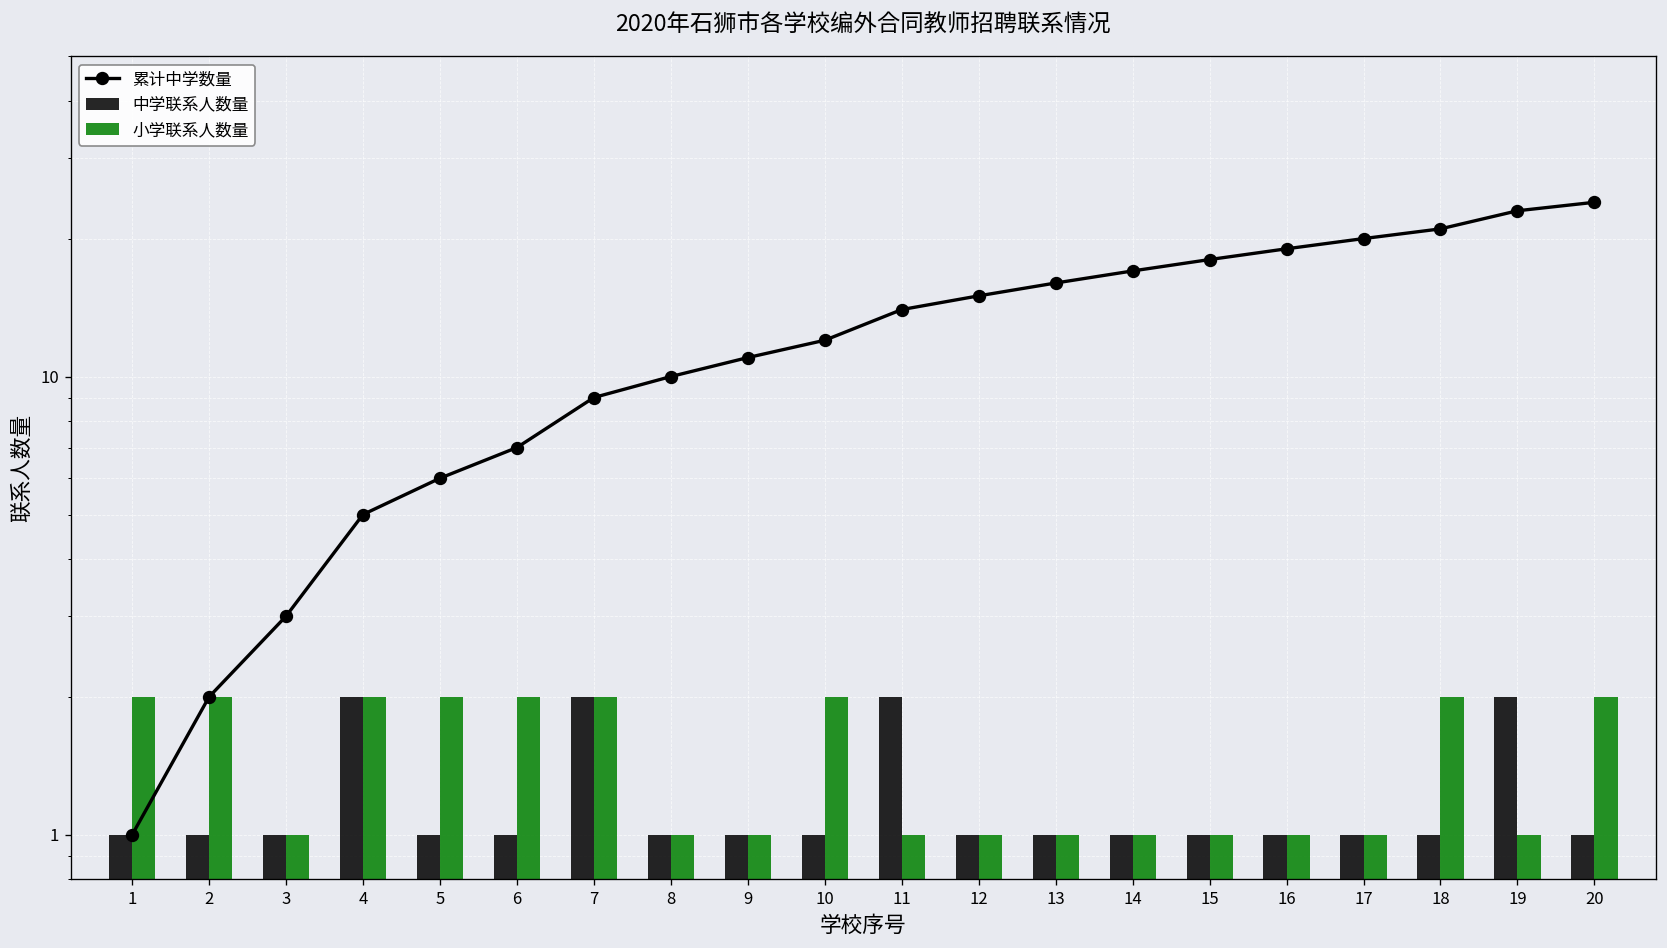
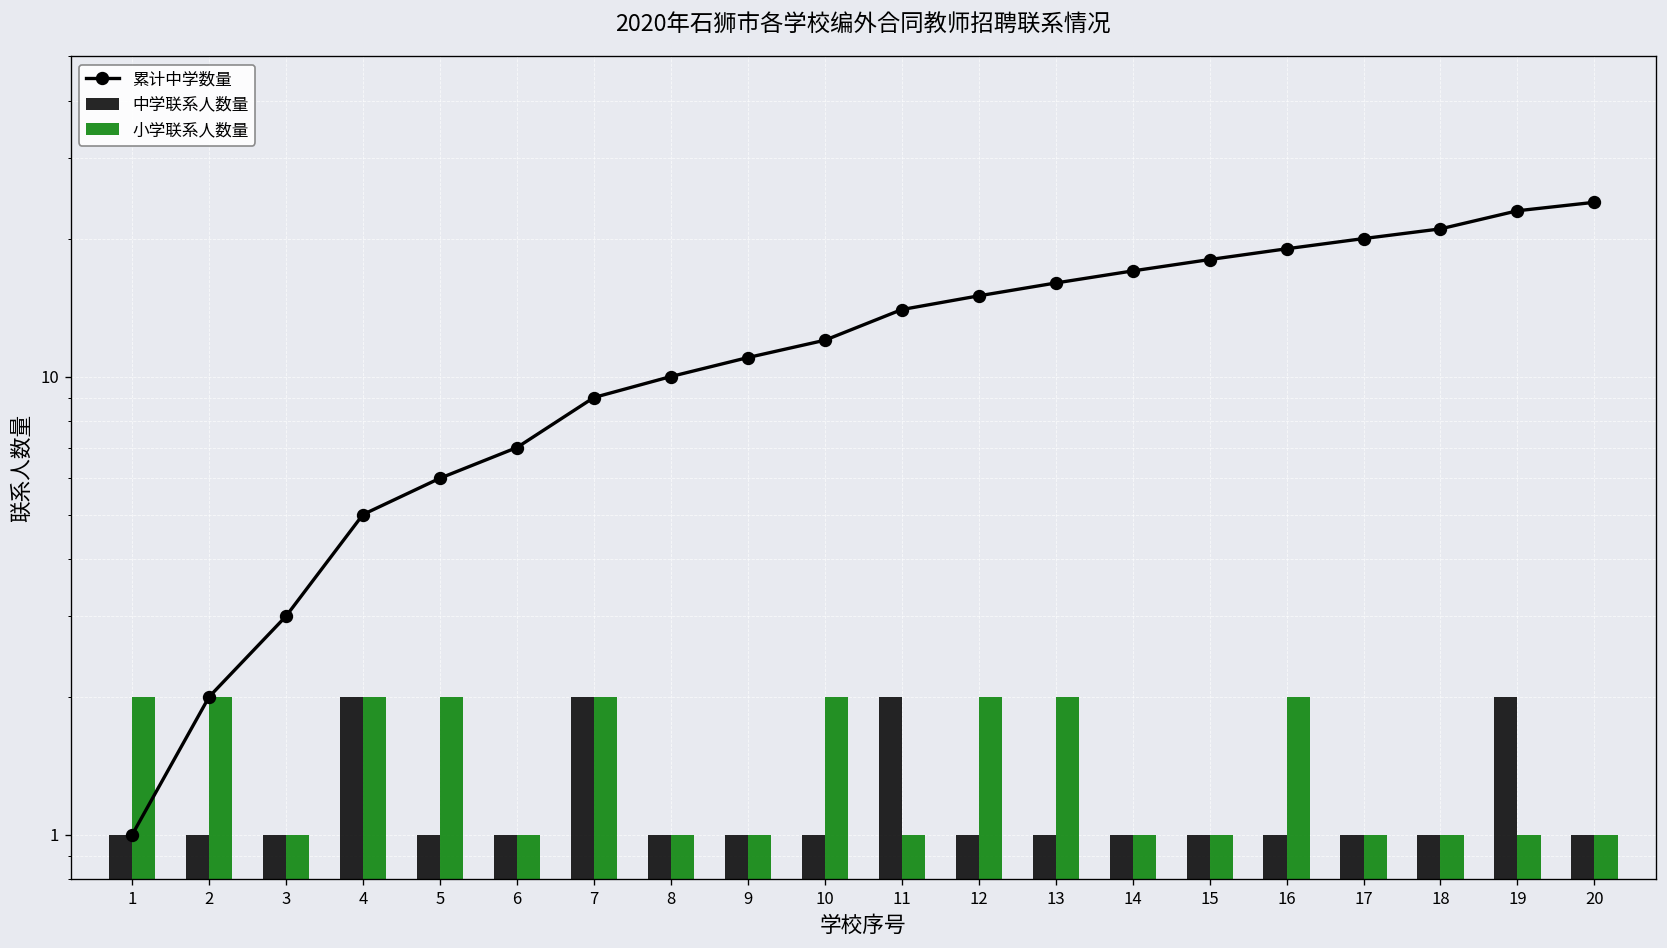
小学联系人数量, 6: 2 -> 1
小学联系人数量, 12: 1 -> 2
小学联系人数量, 13: 1 -> 2
小学联系人数量, 16: 1 -> 2
小学联系人数量, 18: 2 -> 1
小学联系人数量, 20: 2 -> 1
